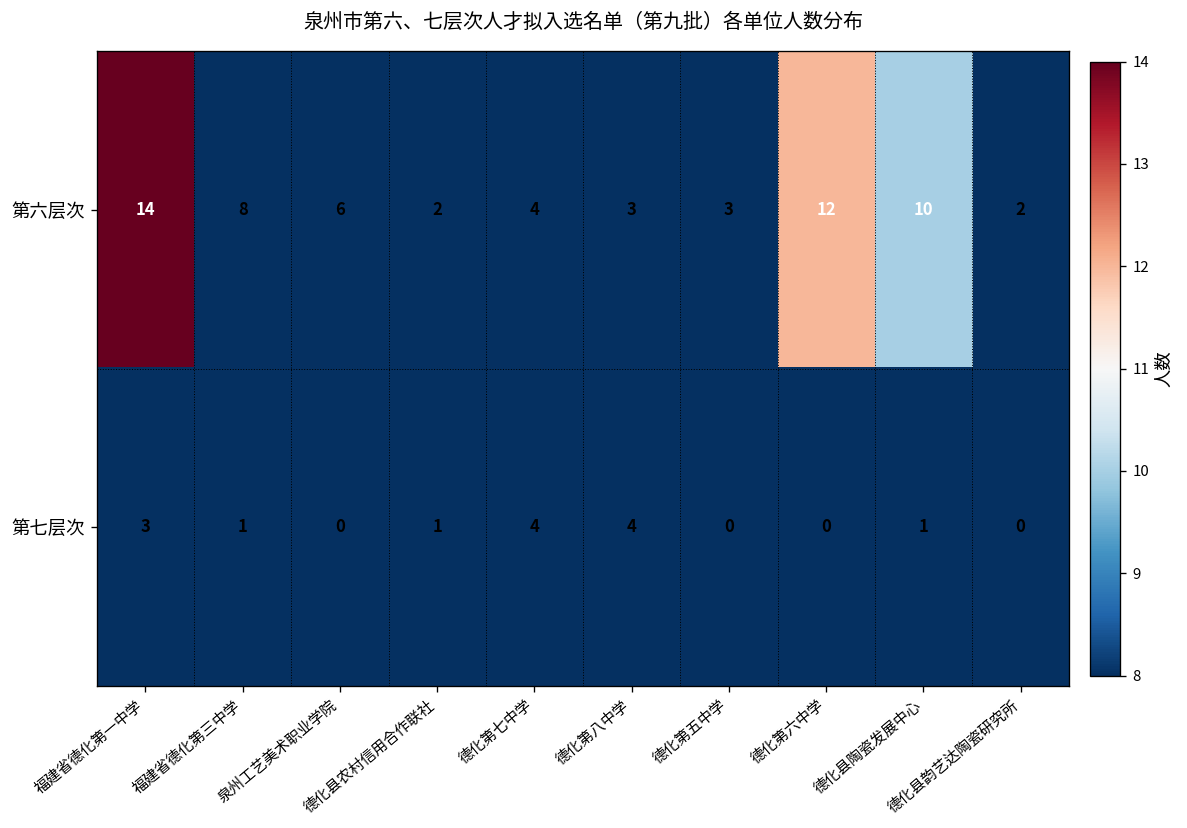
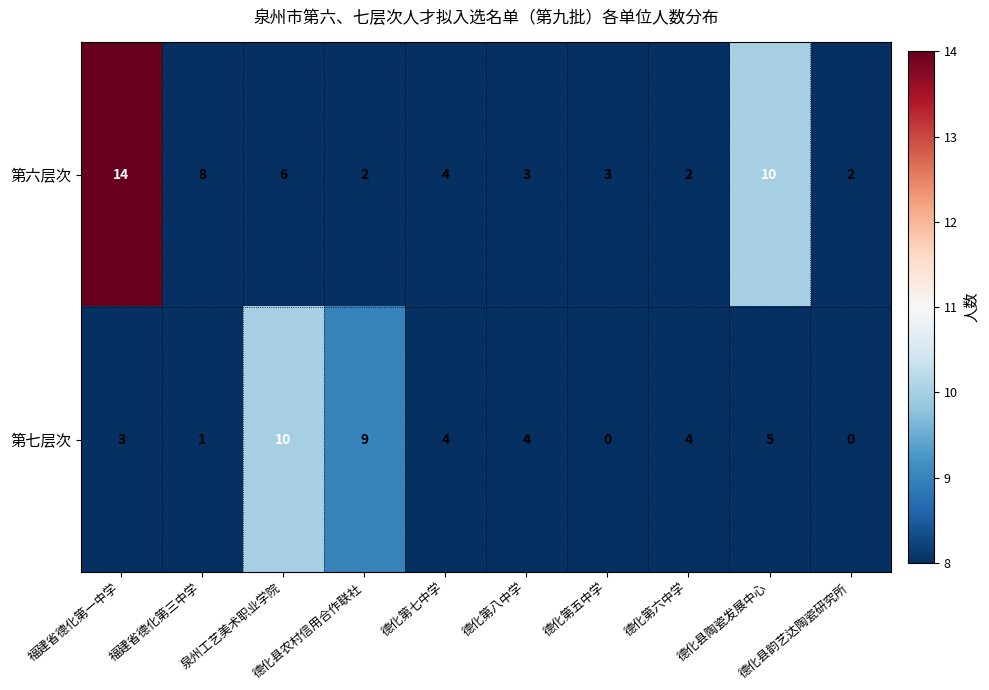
第六层次, 德化第六中学: 12 -> 2
第七层次, 泉州工艺美术职业学院: 0 -> 10
第七层次, 德化县农村信用合作联社: 1 -> 9
第七层次, 德化第六中学: 0 -> 4
第七层次, 德化县陶瓷发展中心: 1 -> 5
